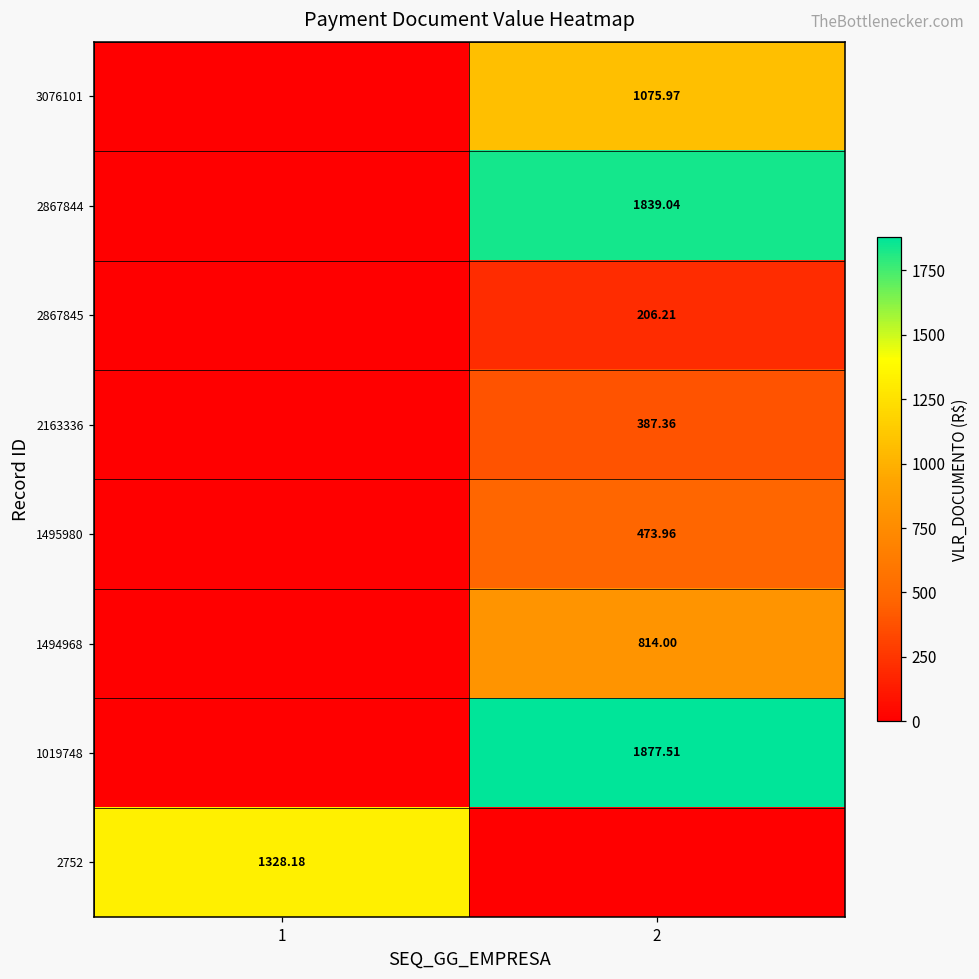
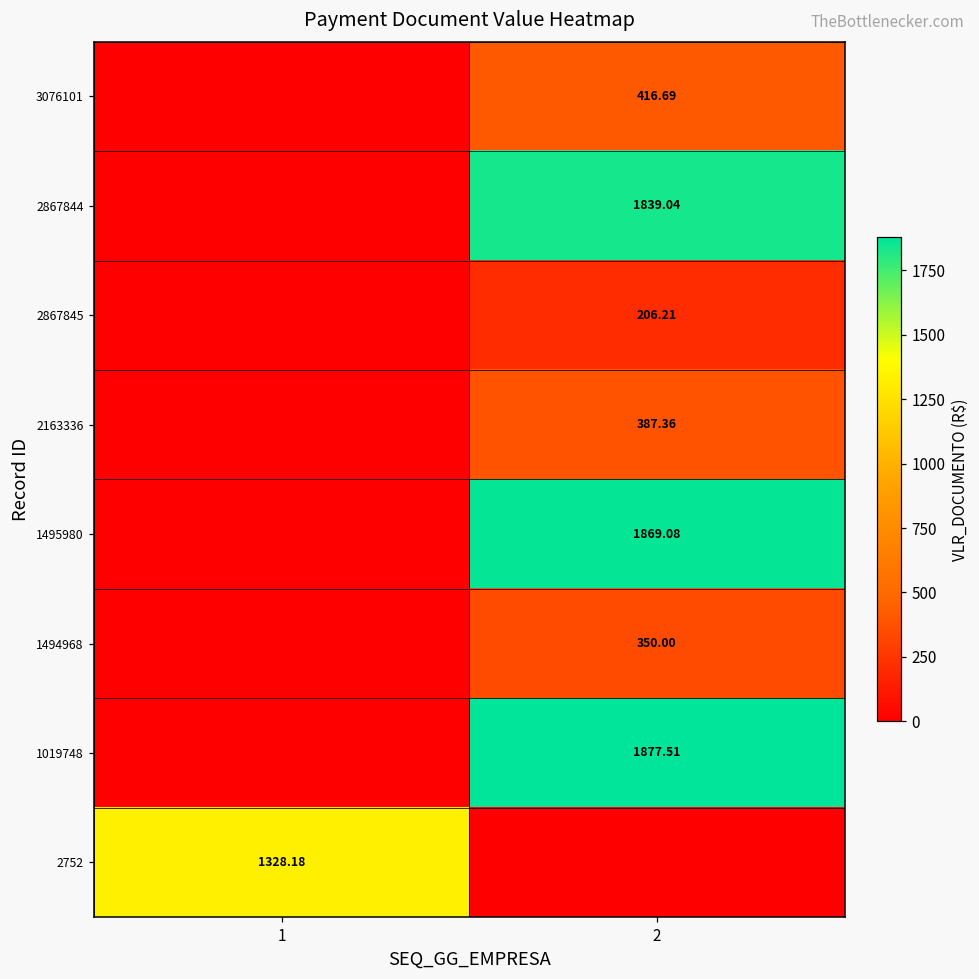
3076101, 2: 1075.97 -> 416.69
1495980, 2: 473.96 -> 1869.08
1494968, 2: 814.00 -> 350.00
